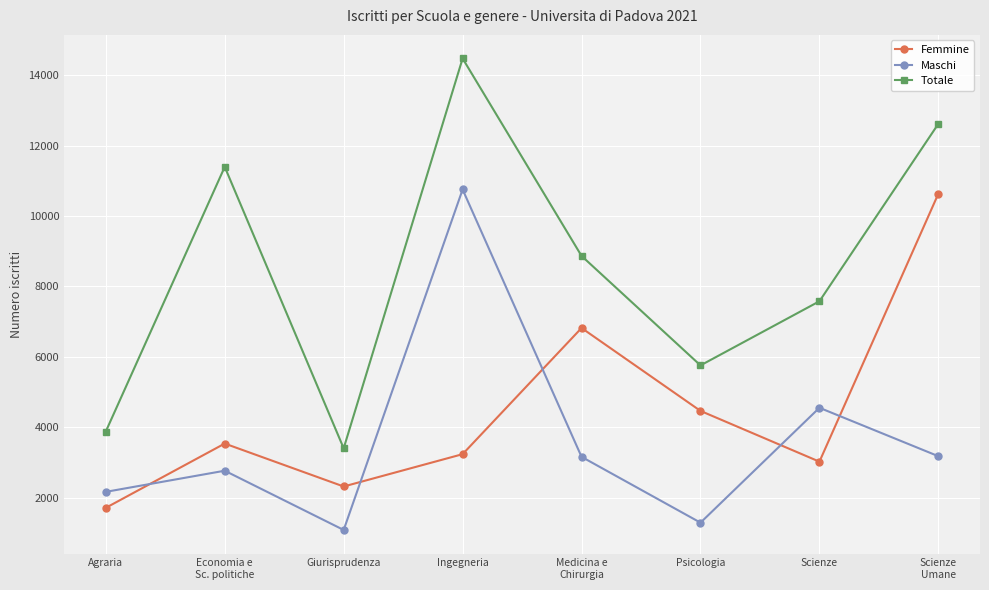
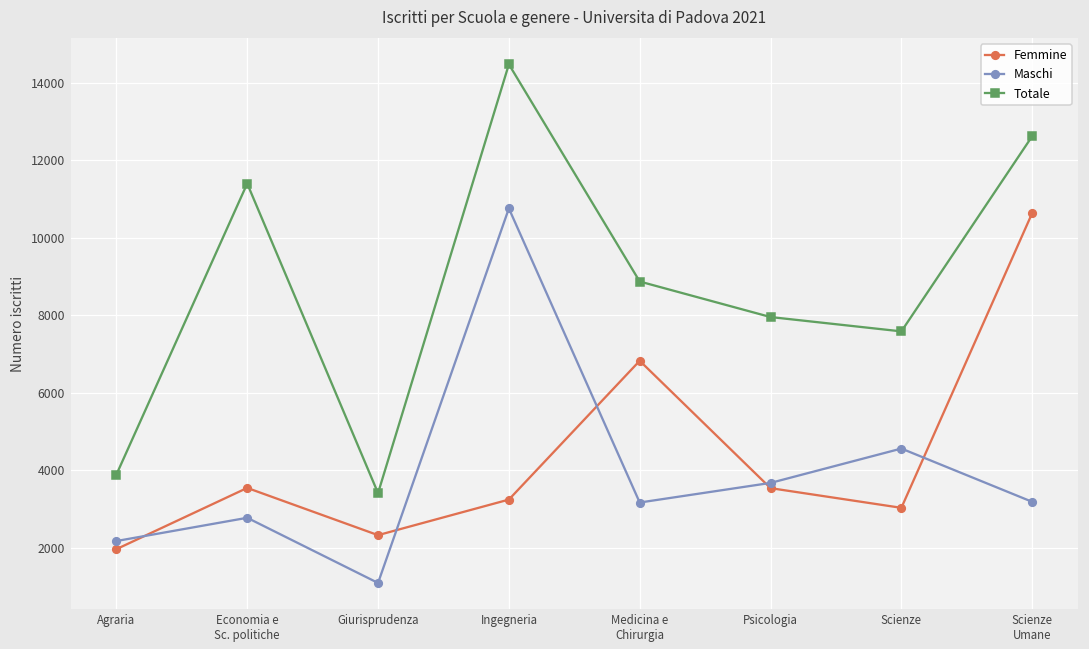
Femmine, Agraria: 1700 -> 2000
Femmine, Psicologia: 4500 -> 3500
Maschi, Psicologia: 1300 -> 3700
Totale, Psicologia: 5800 -> 7900
